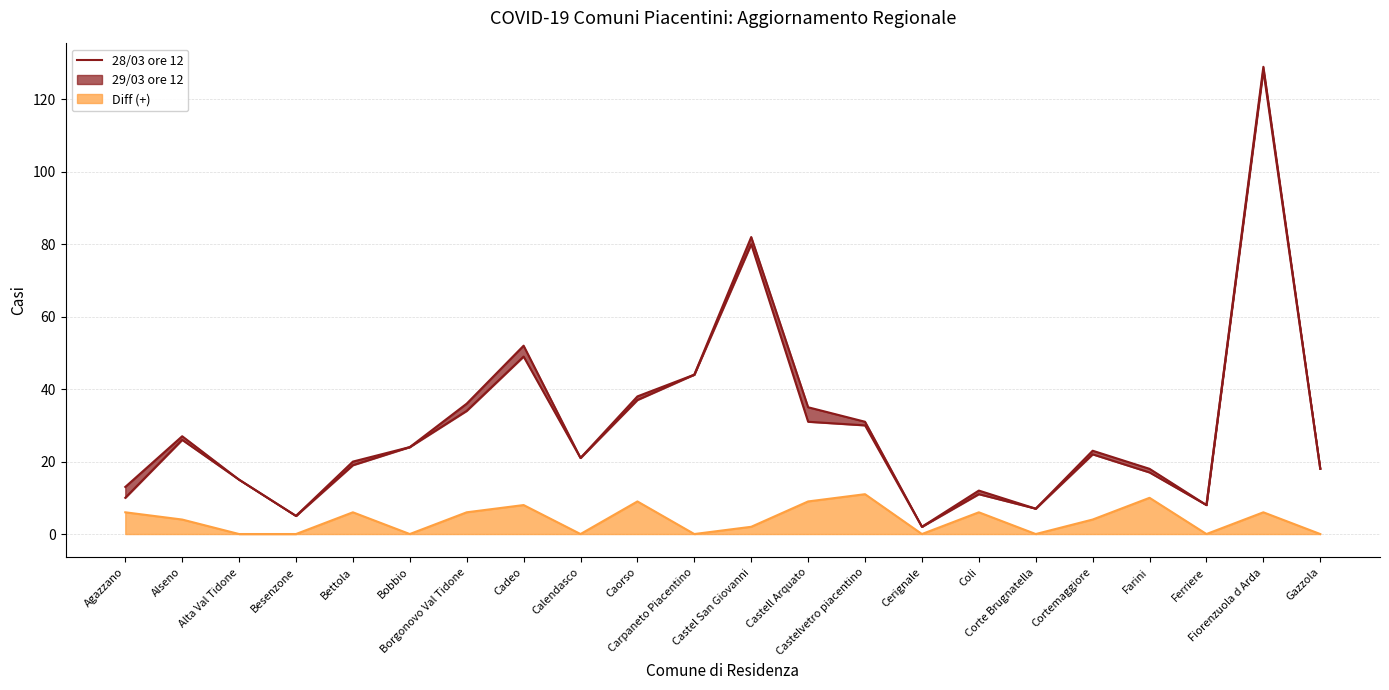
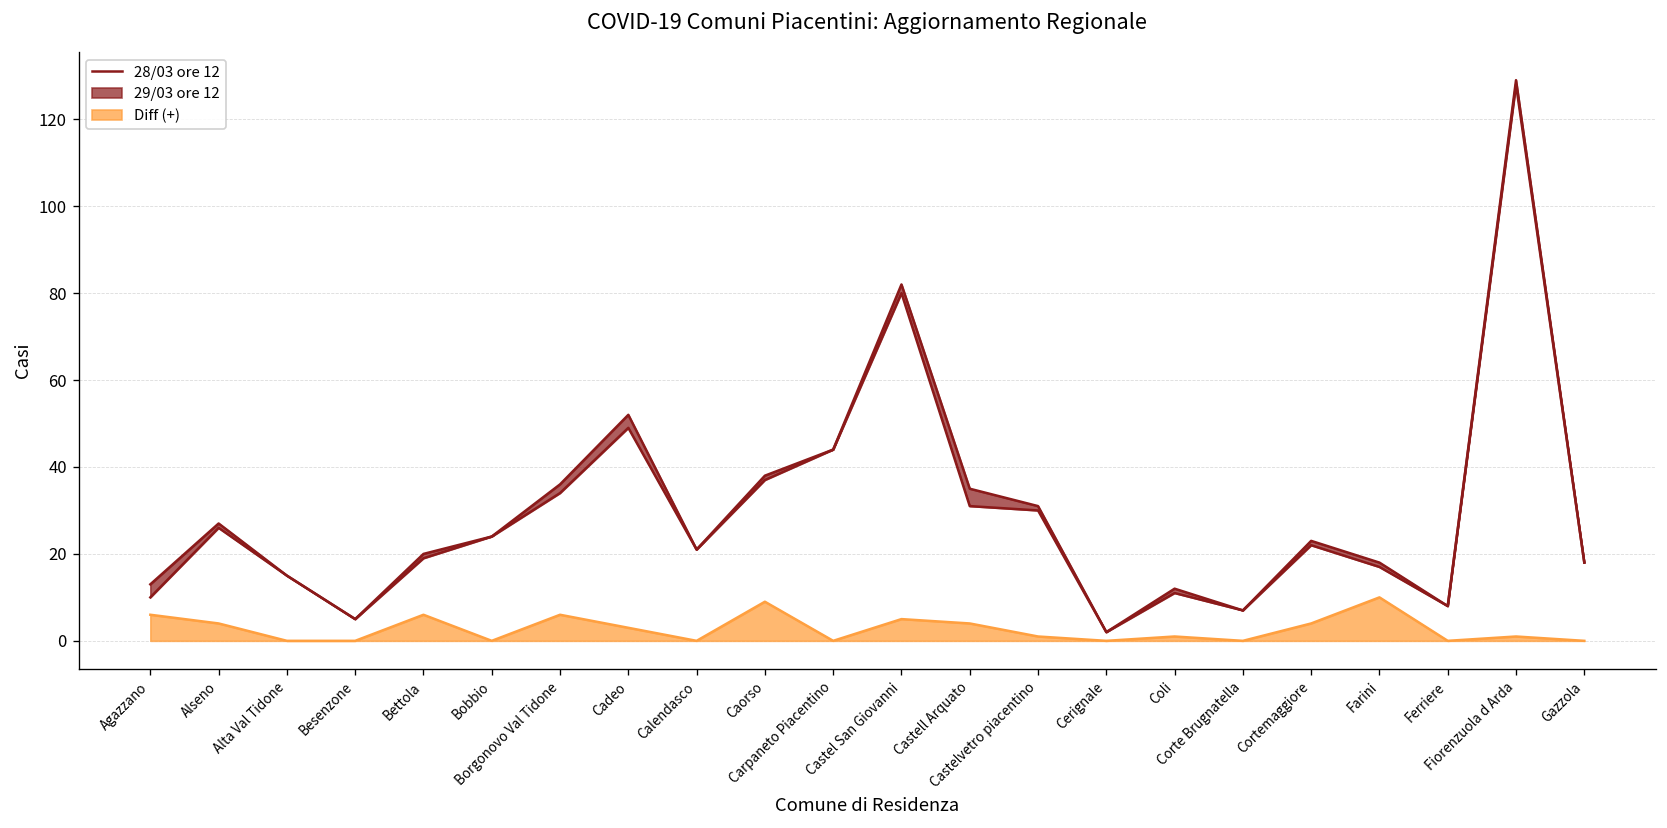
Diff (+), Cadeo: 8 -> 3
Diff (+), Castel San Giovanni: 2 -> 5
Diff (+), Castell Arquato: 9 -> 4
Diff (+), Castelvetro piacentino: 11 -> 1
Diff (+), Coli: 6 -> 1
Diff (+), Fiorenzuola d Arda: 6 -> 1
